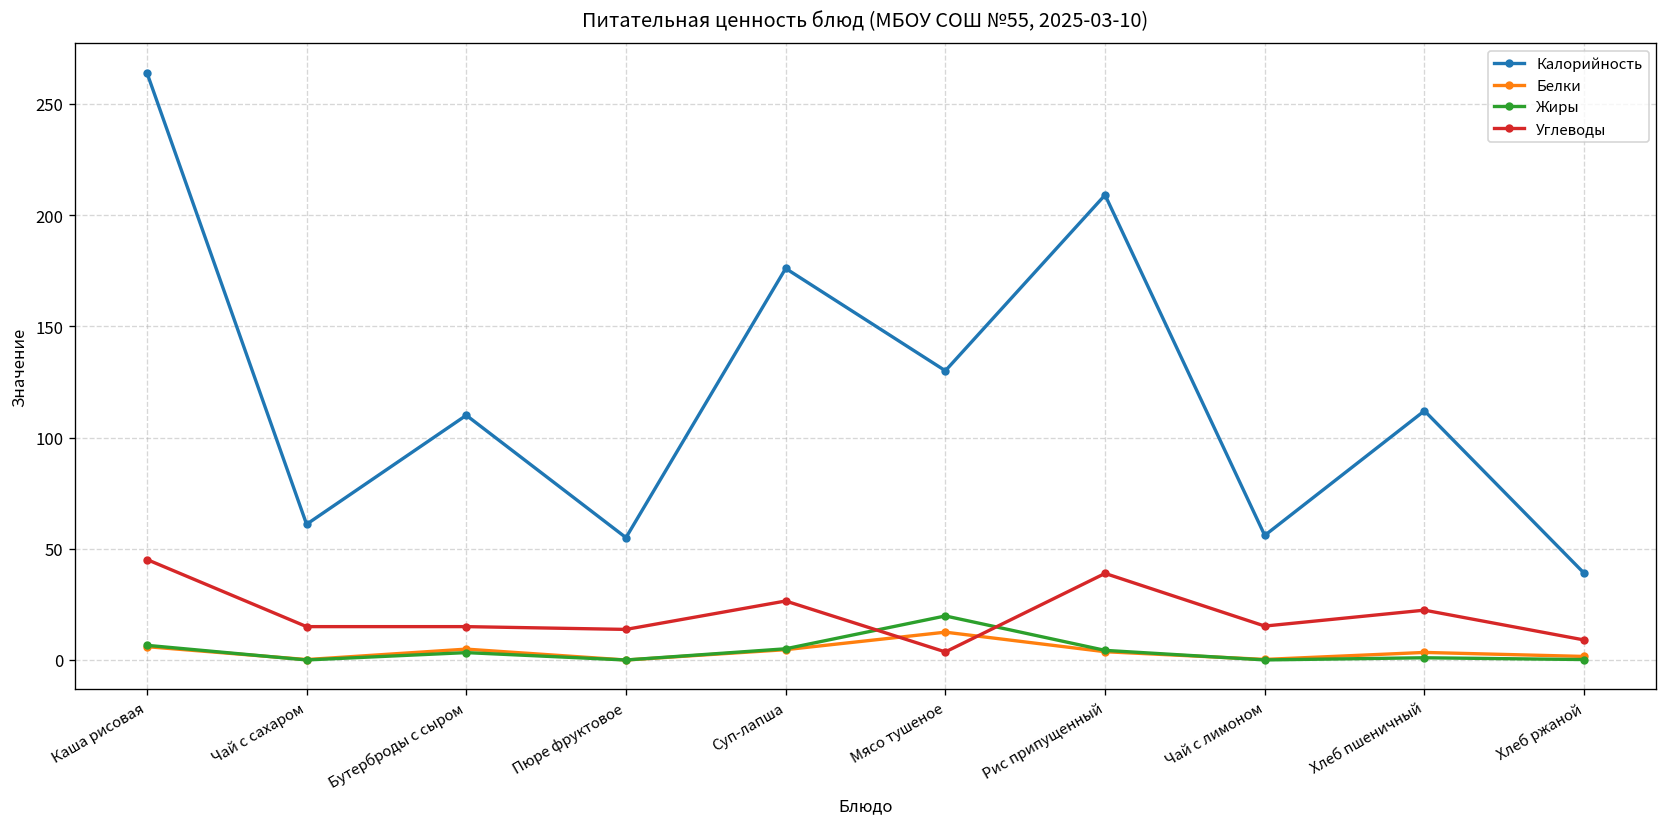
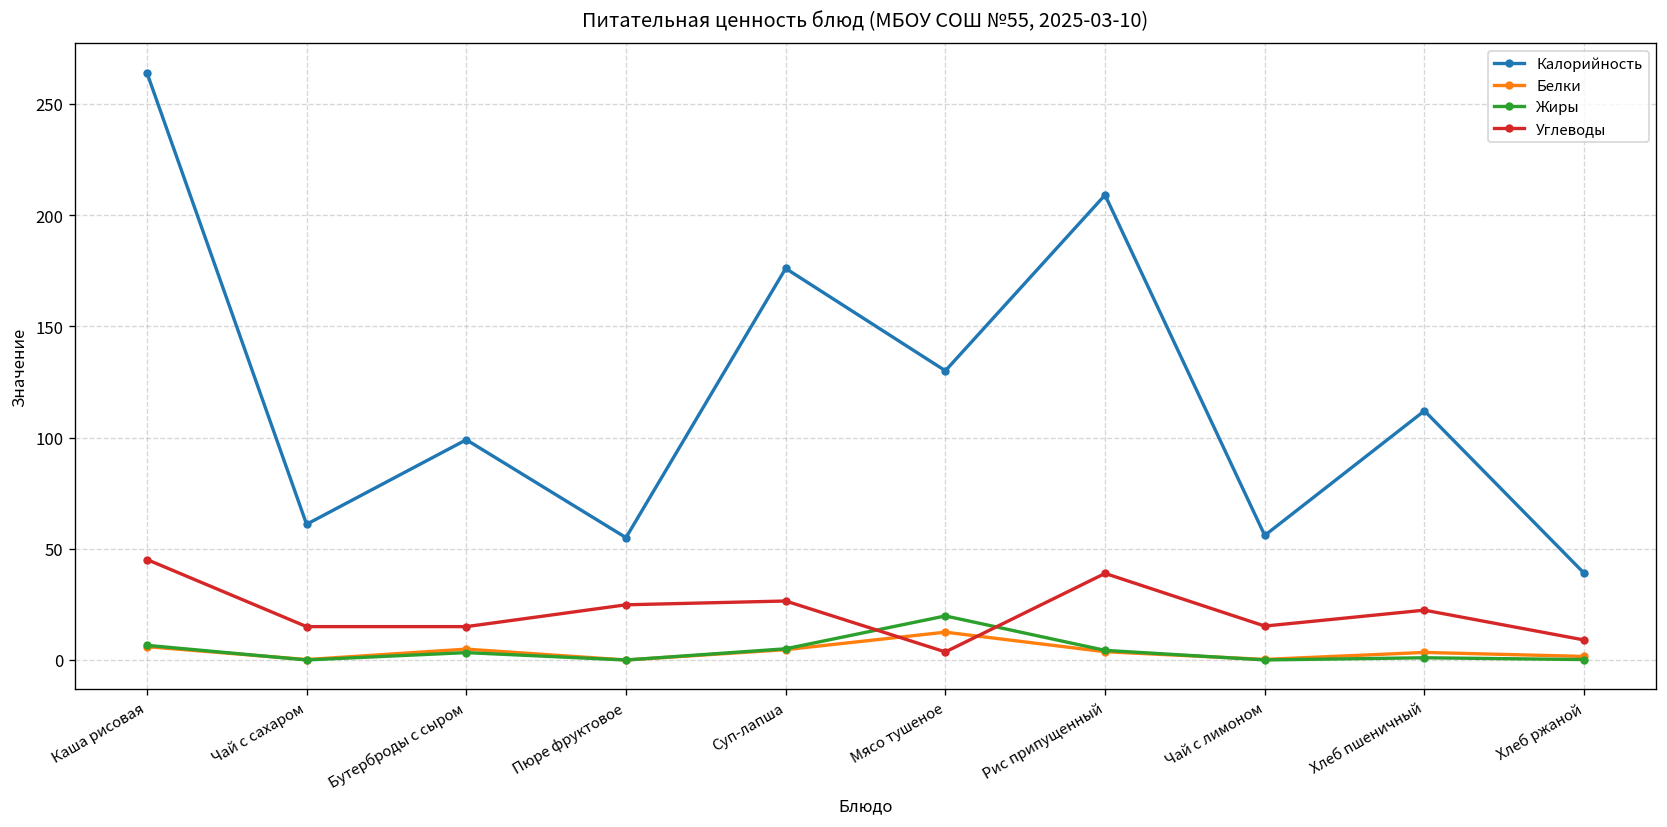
Калорийность, Бутерброды с сыром: 110 -> 99
Углеводы, Пюре фруктовое: 14 -> 25
